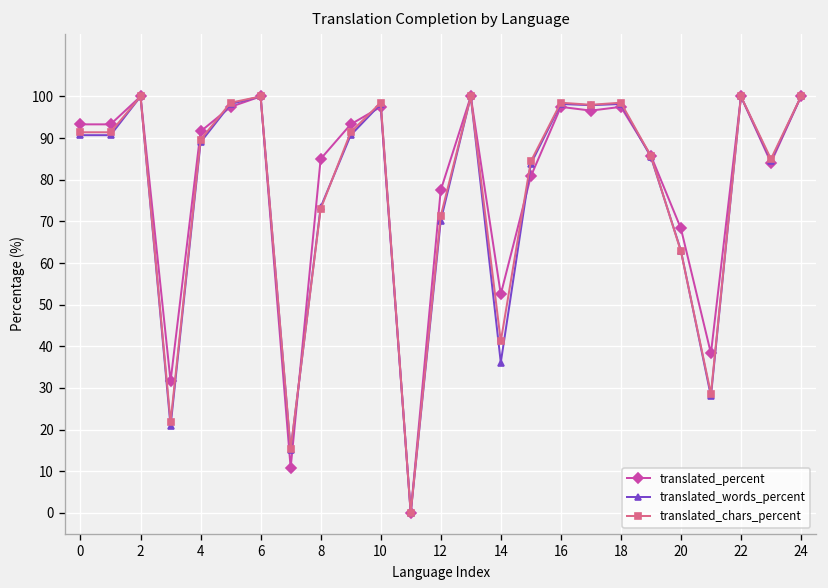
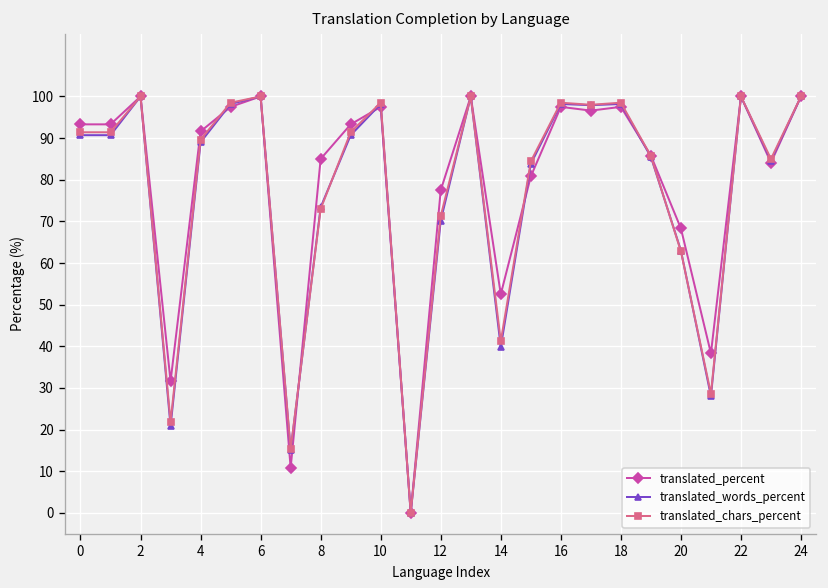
translated_words_percent, 14: 36 -> 40
